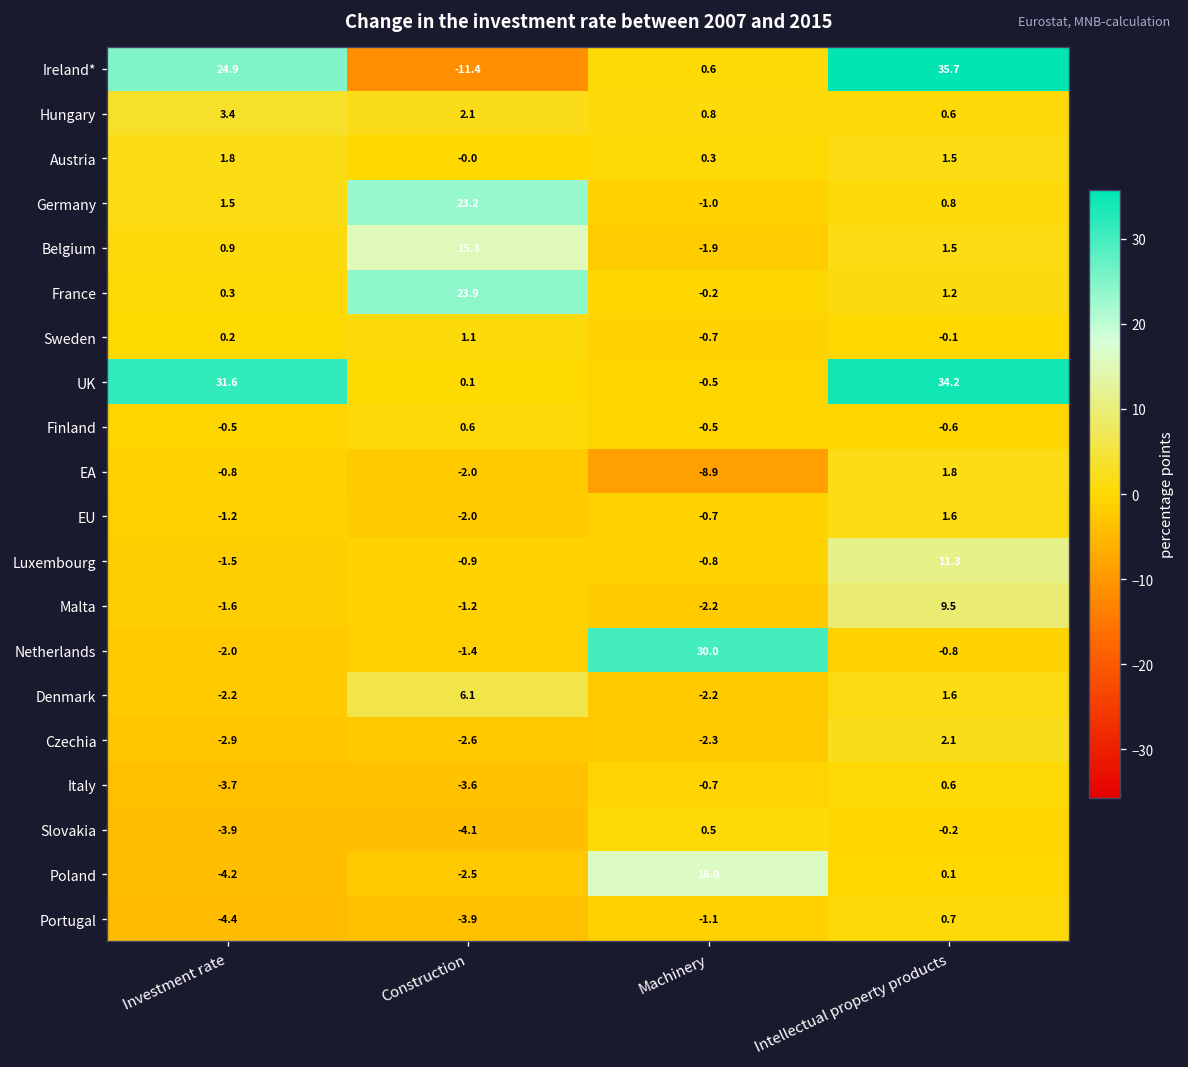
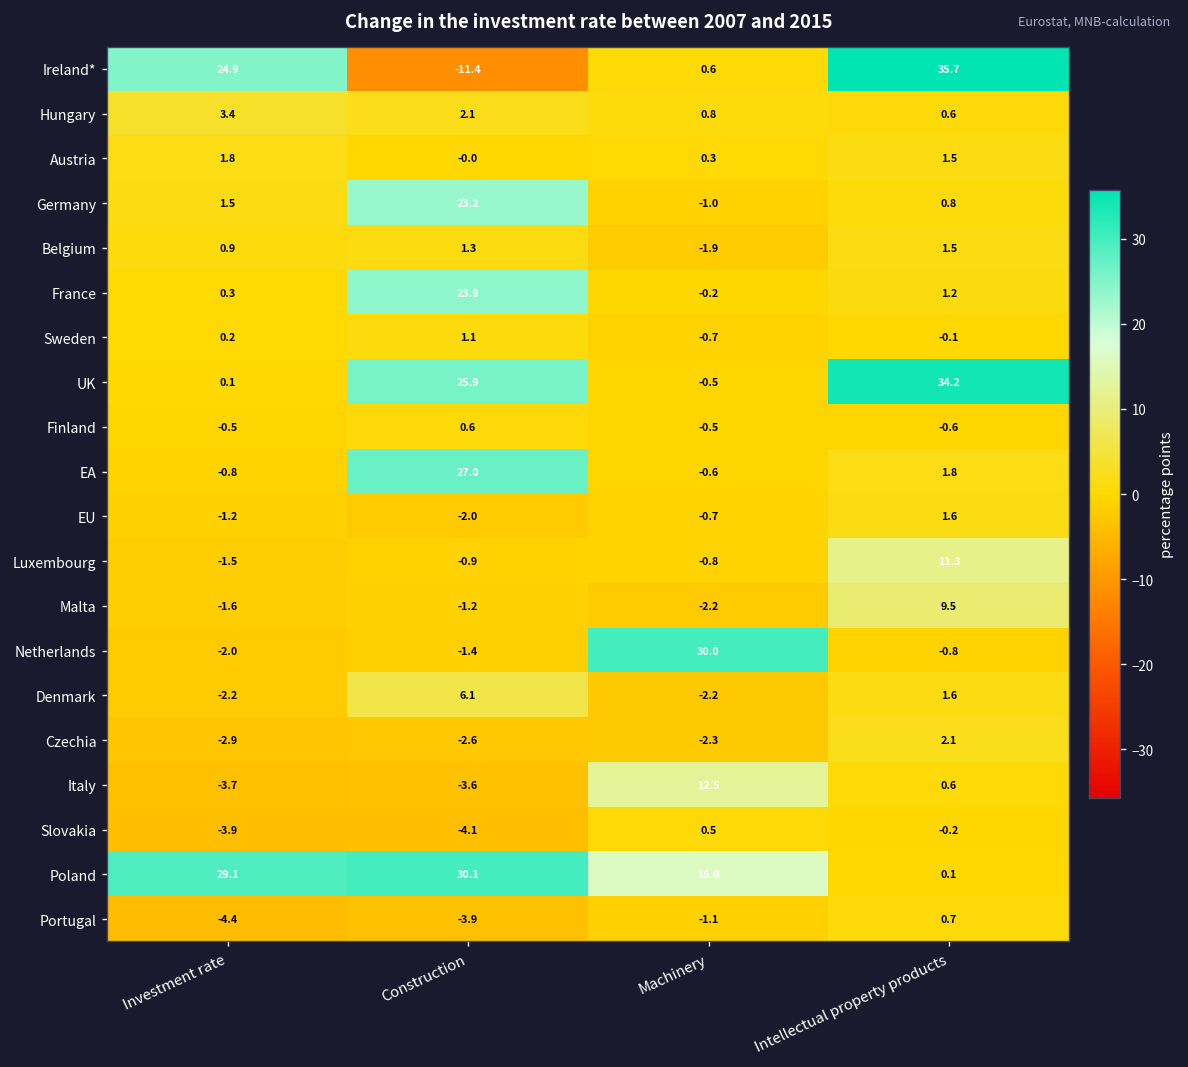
Belgium, Construction: 15.3 -> 1.3
UK, Investment rate: 31.6 -> 0.1
UK, Construction: 0.1 -> 25.9
EA, Construction: -2.0 -> 27.0
EA, Machinery: -8.9 -> -0.6
Italy, Machinery: -0.7 -> 12.5
Poland, Investment rate: -4.2 -> 29.1
Poland, Construction: -2.5 -> 30.1
